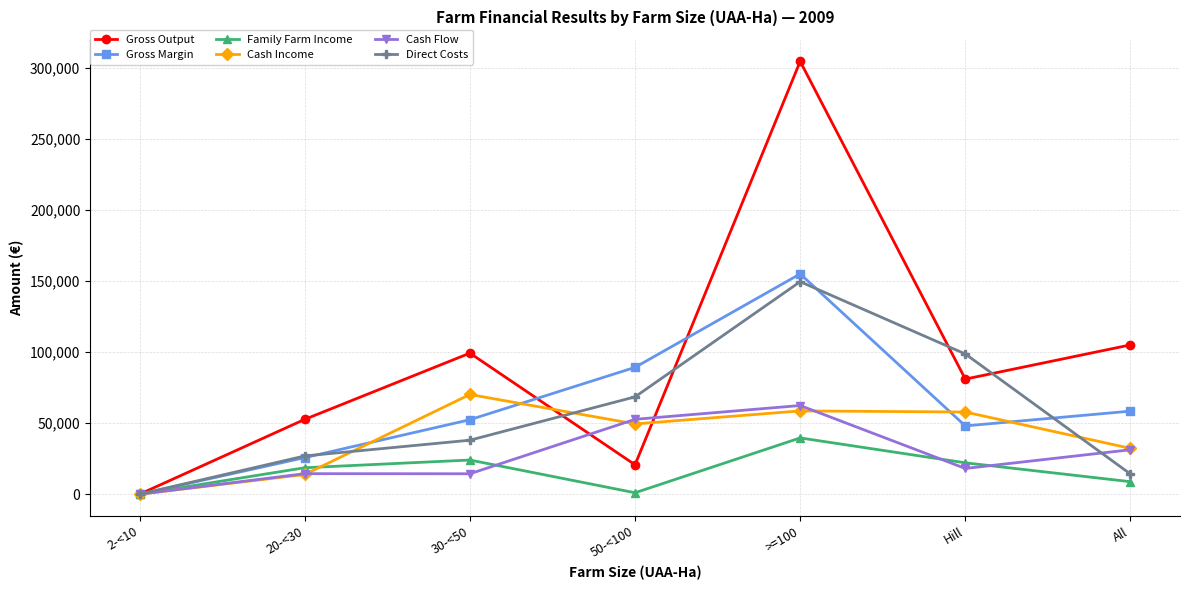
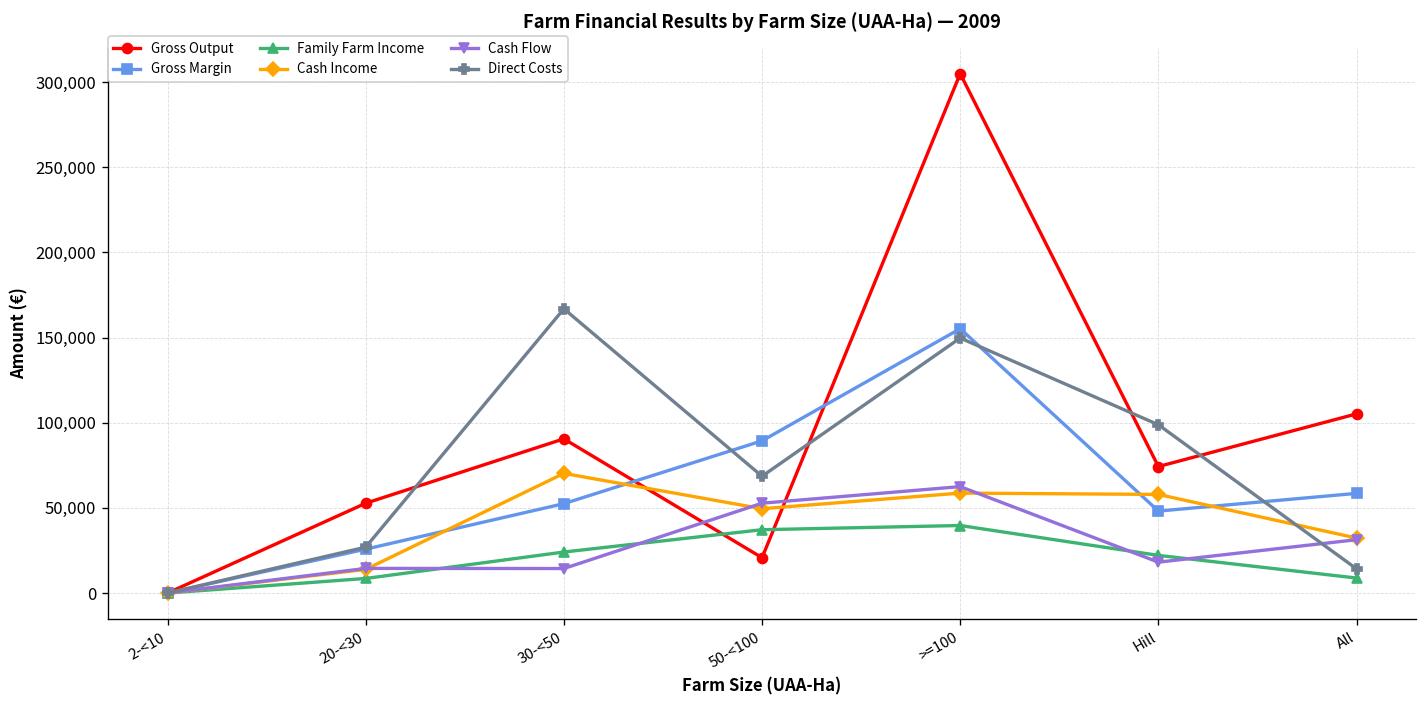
Family Farm Income, 20-<30: 19,000 -> 9,000
Gross Output, 30-<50: 99,000 -> 91,000
Direct Costs, 30-<50: 38,000 -> 167,000
Family Farm Income, 50-<100: 1,000 -> 37,000
Gross Output, Hill: 81,000 -> 74,000
